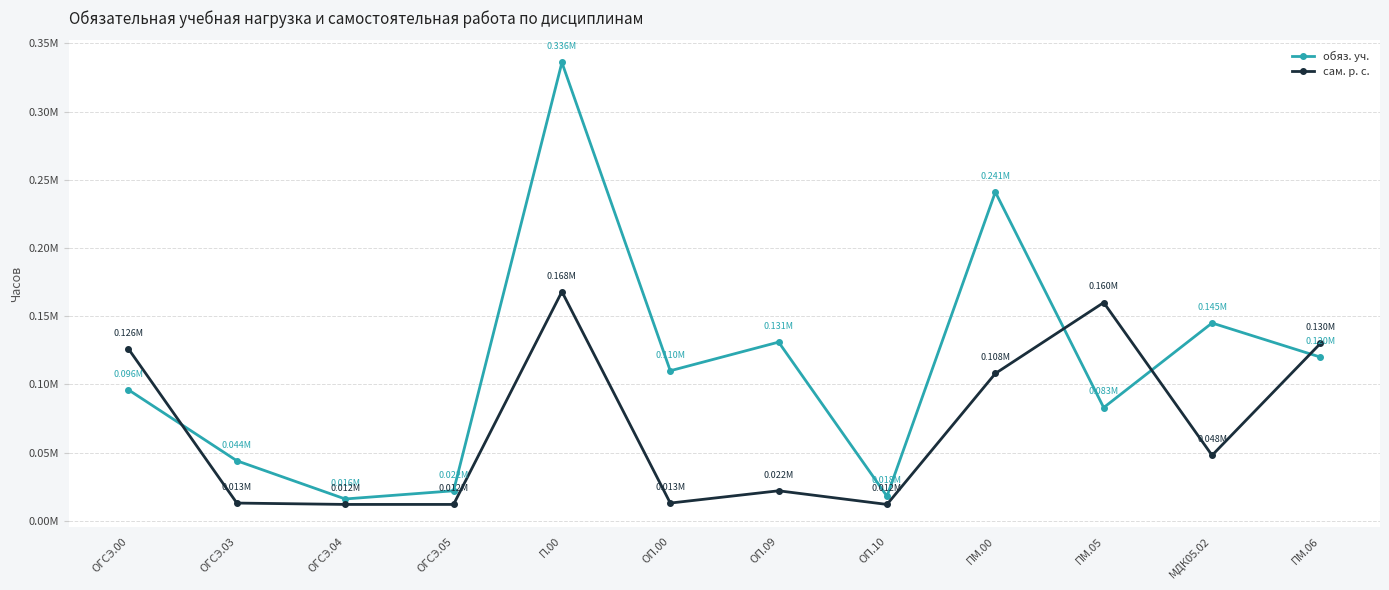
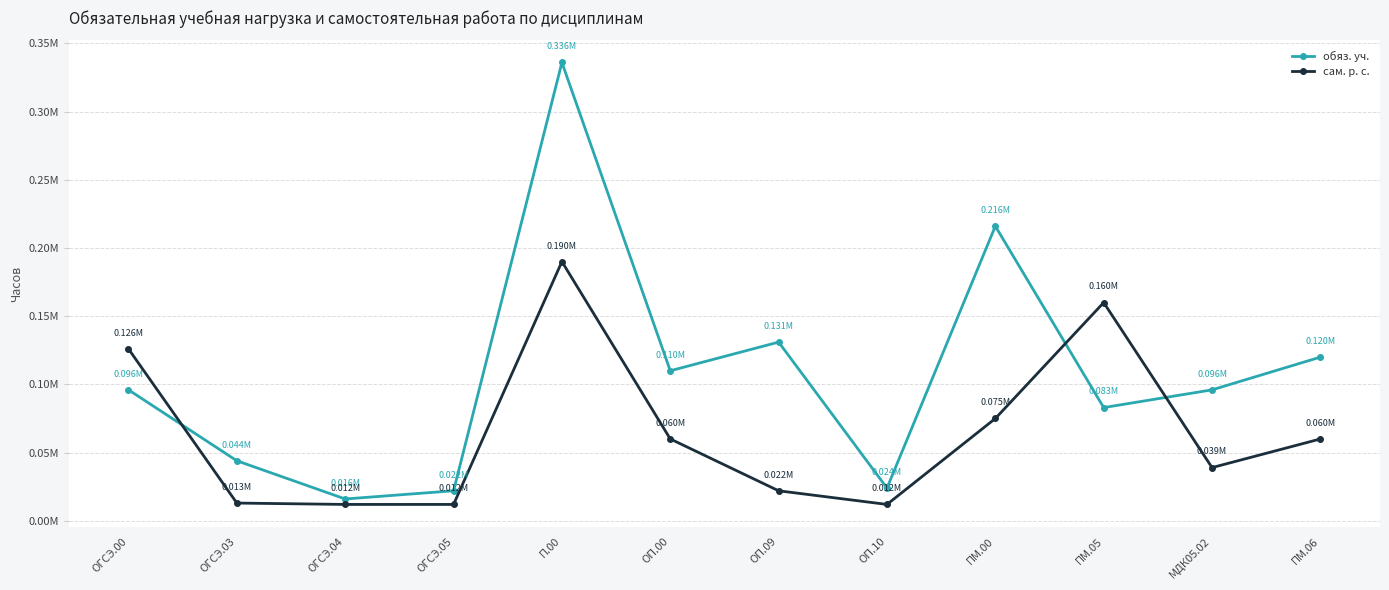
сам. р. с., П.00: 0.168M -> 0.190M
сам. р. с., ОП.00: 0.013M -> 0.060M
обяз. уч., ОП.10: 0.018M -> 0.024M
обяз. уч., ПМ.00: 0.241M -> 0.216M
сам. р. с., ПМ.00: 0.108M -> 0.075M
обяз. уч., МДК05.02: 0.145M -> 0.096M
сам. р. с., МДК05.02: 0.048M -> 0.039M
сам. р. с., ПМ.06: 0.130M -> 0.060M
